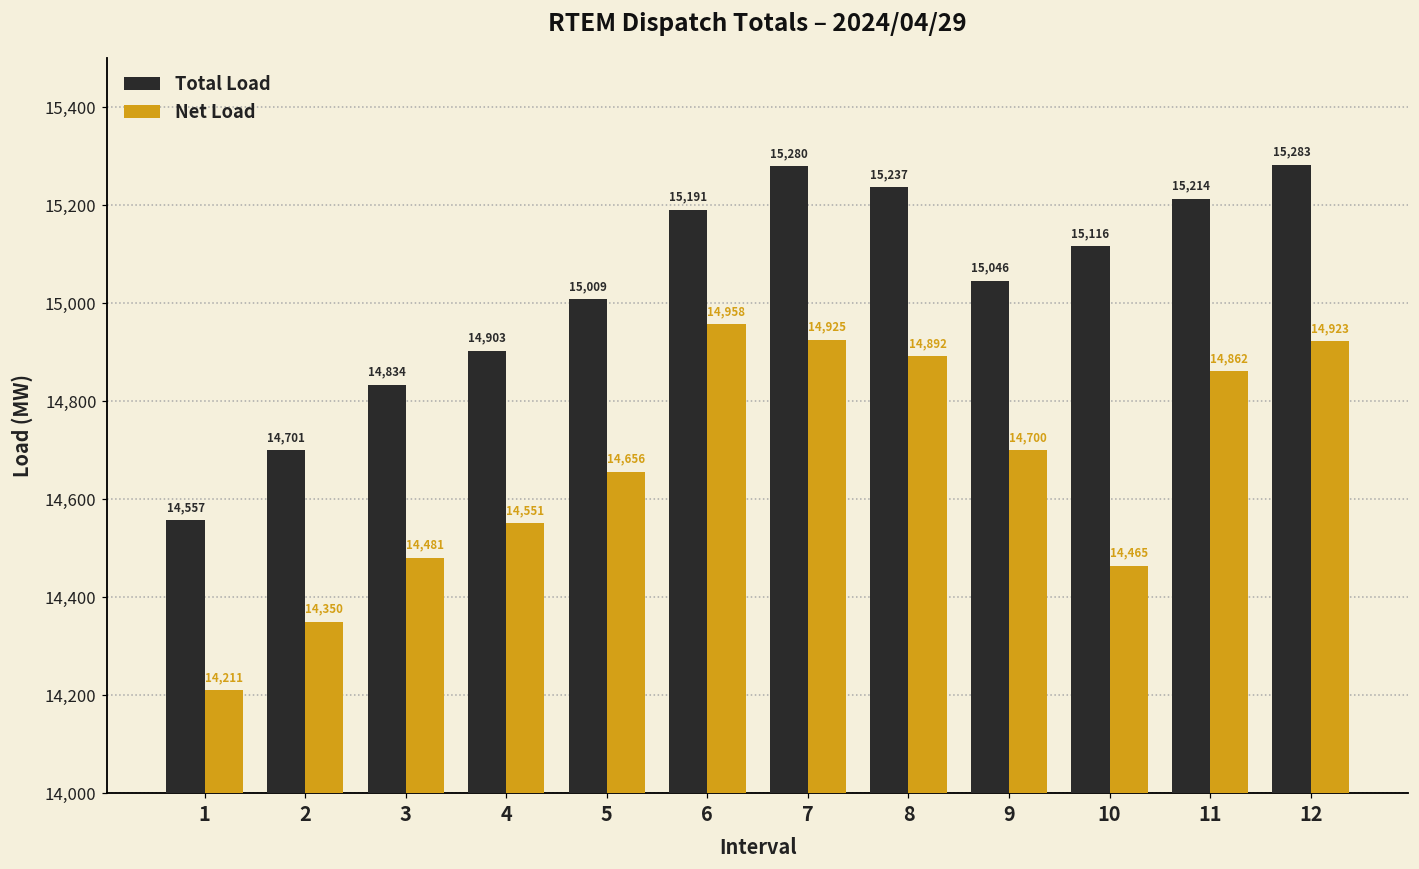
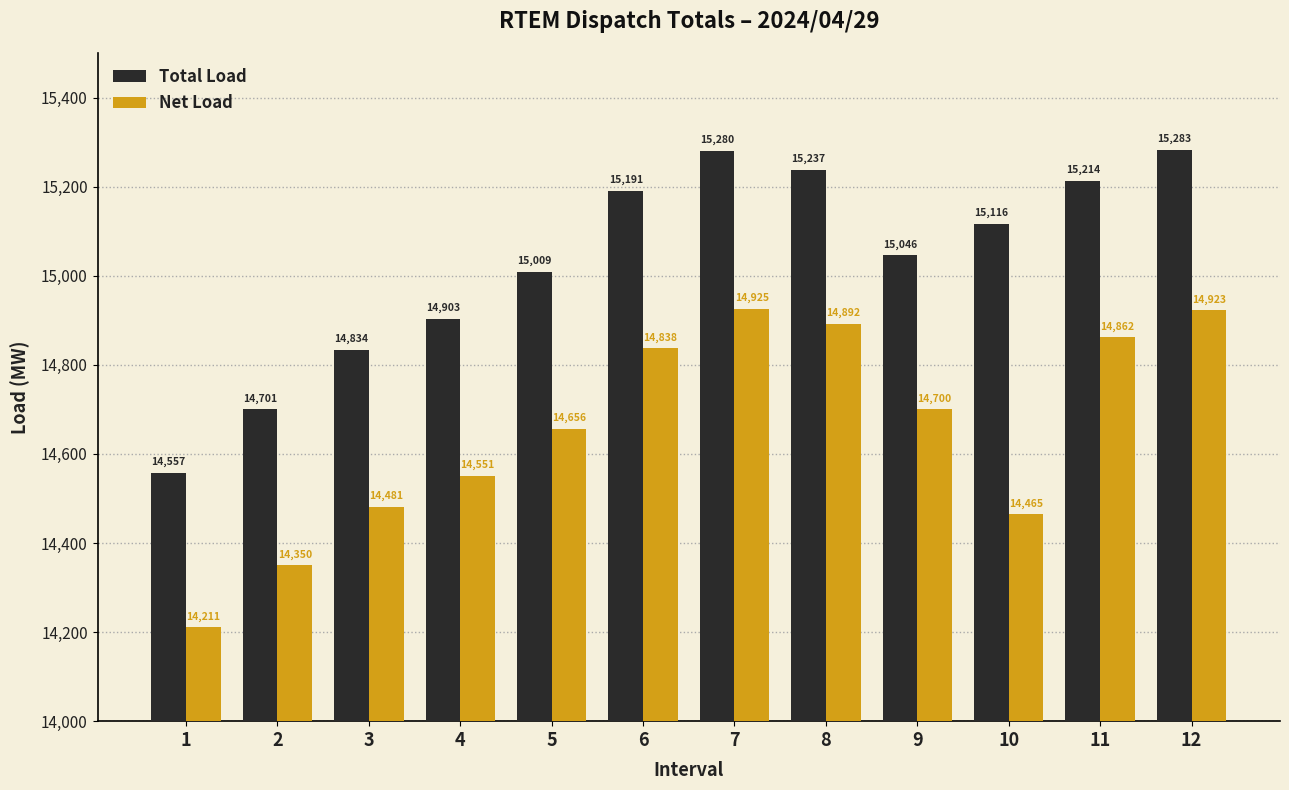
Net Load, 6: 14,958 -> 14,838
